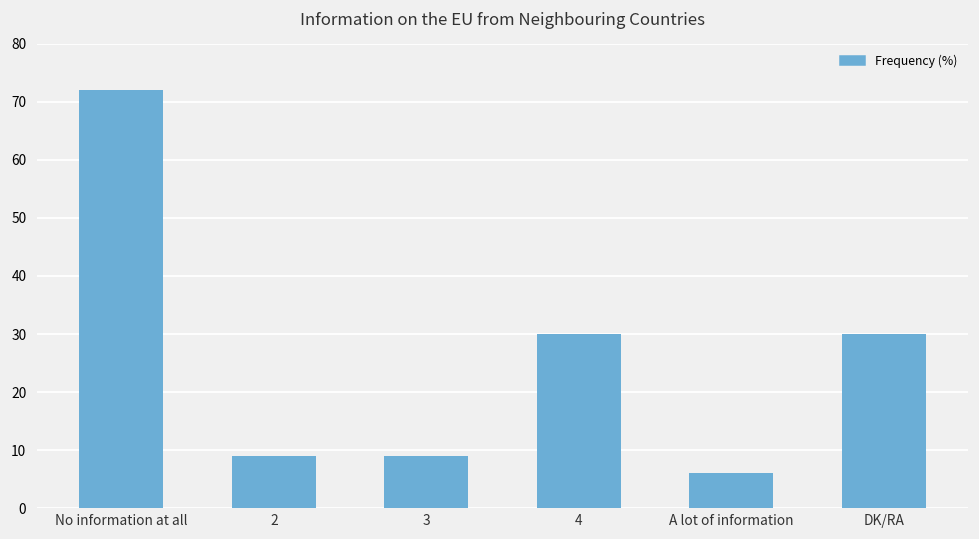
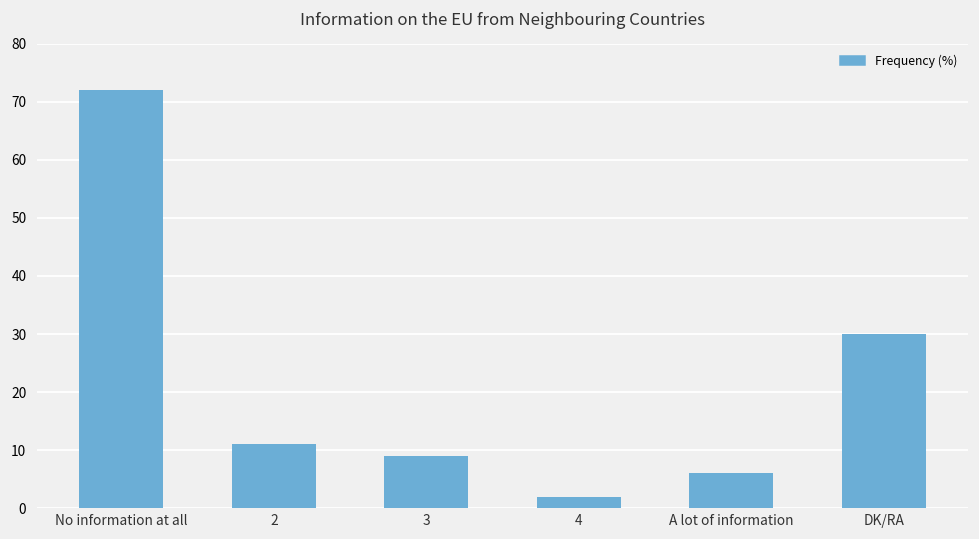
2: 9 -> 11
4: 30 -> 2
